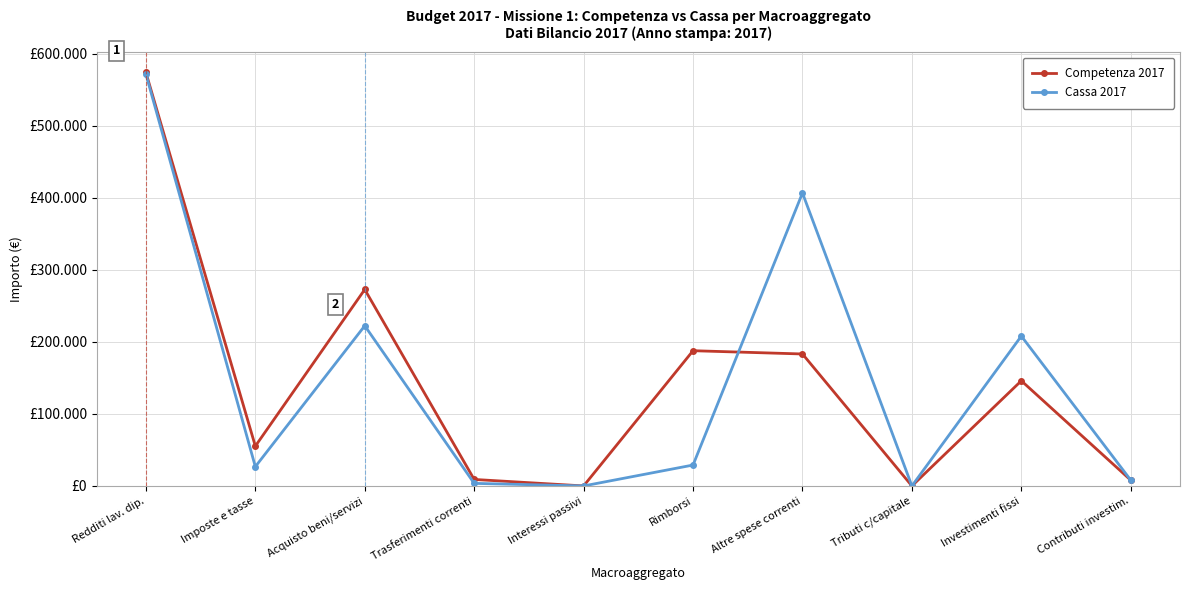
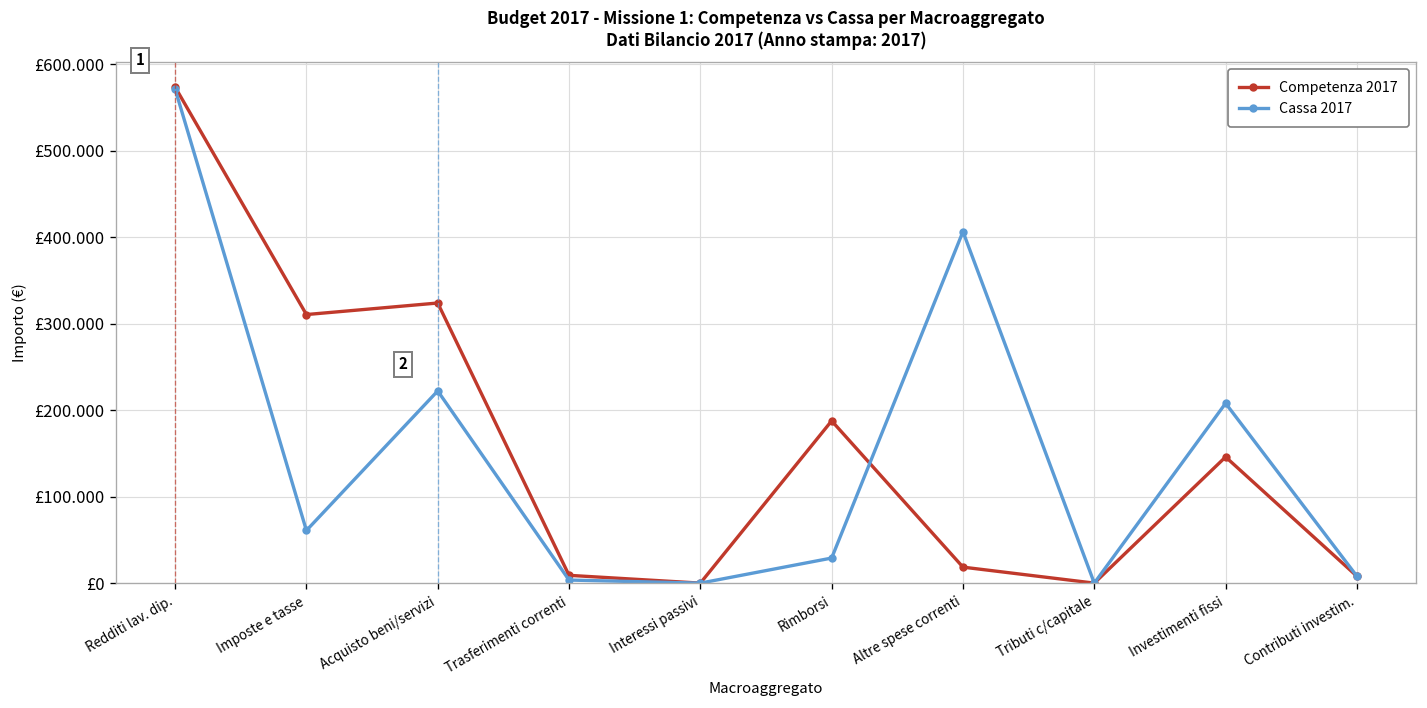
Competenza 2017, Imposte e tasse: £60 -> £310
Cassa 2017, Imposte e tasse: £30 -> £60
Competenza 2017, Acquisto beni/servizi: £270 -> £320
Competenza 2017, Altre spese correnti: £180 -> £20
